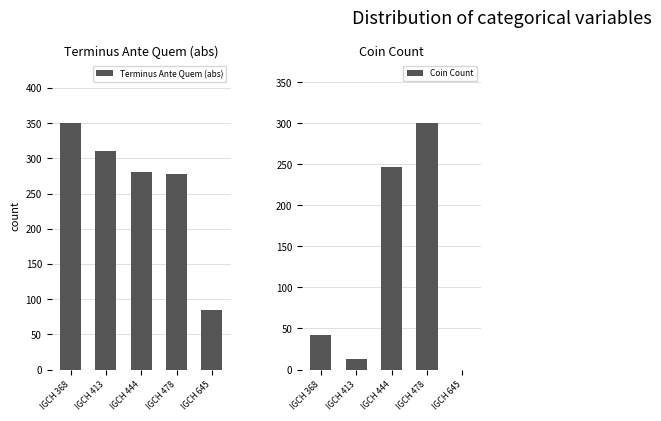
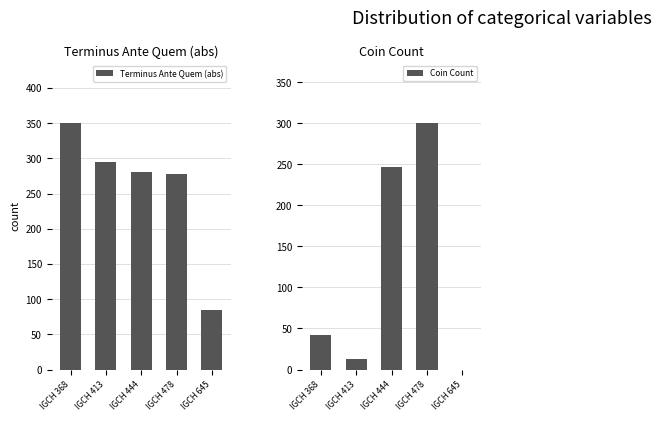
Terminus Ante Quem (abs), IGCH 413: 310 -> 300
